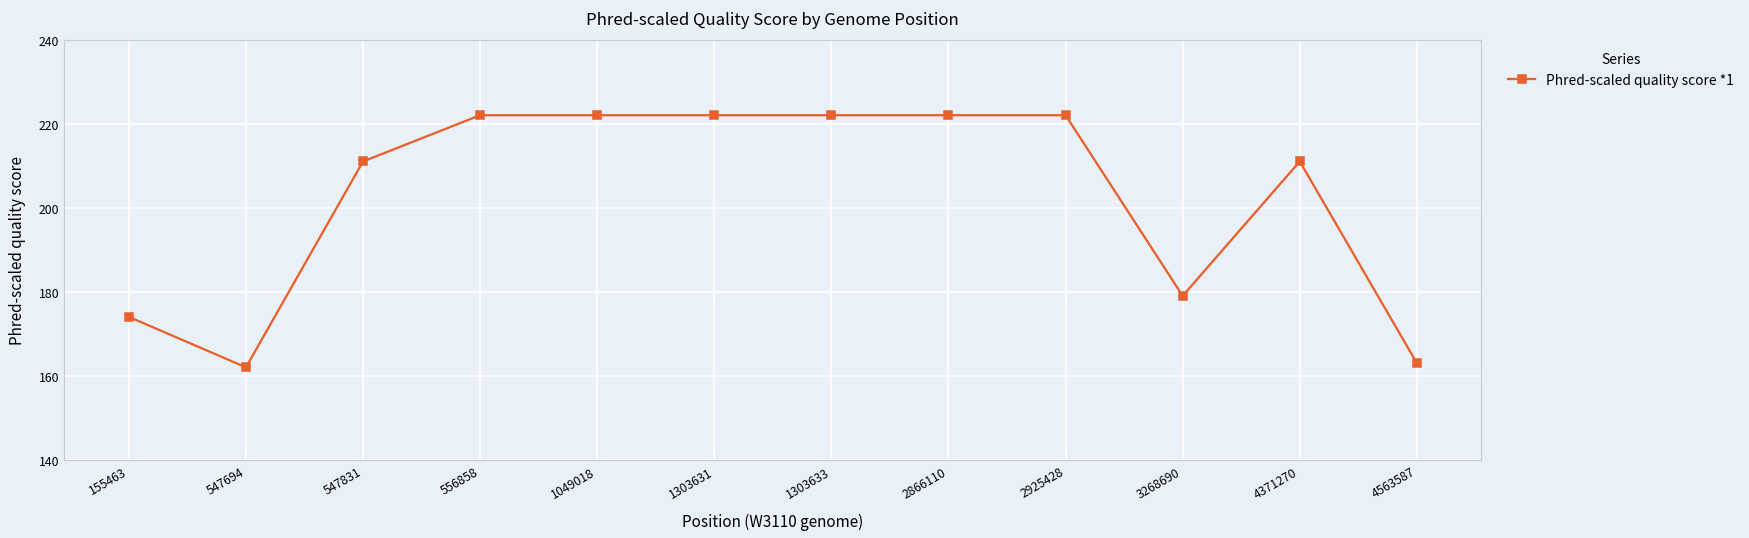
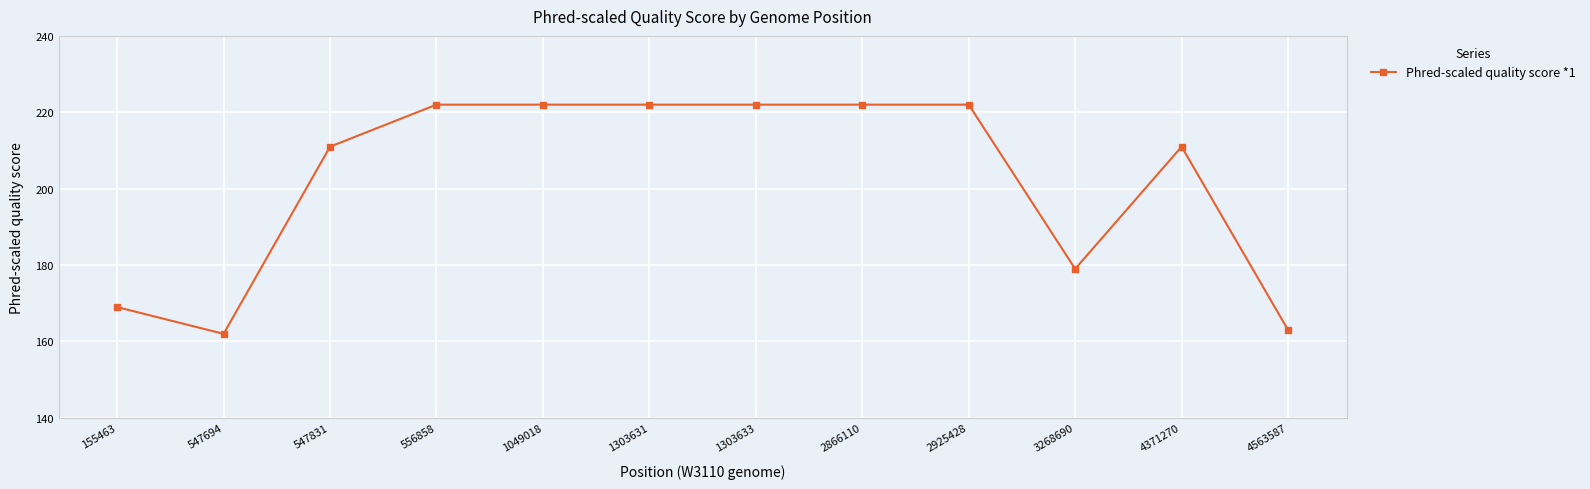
155463: 174 -> 169
